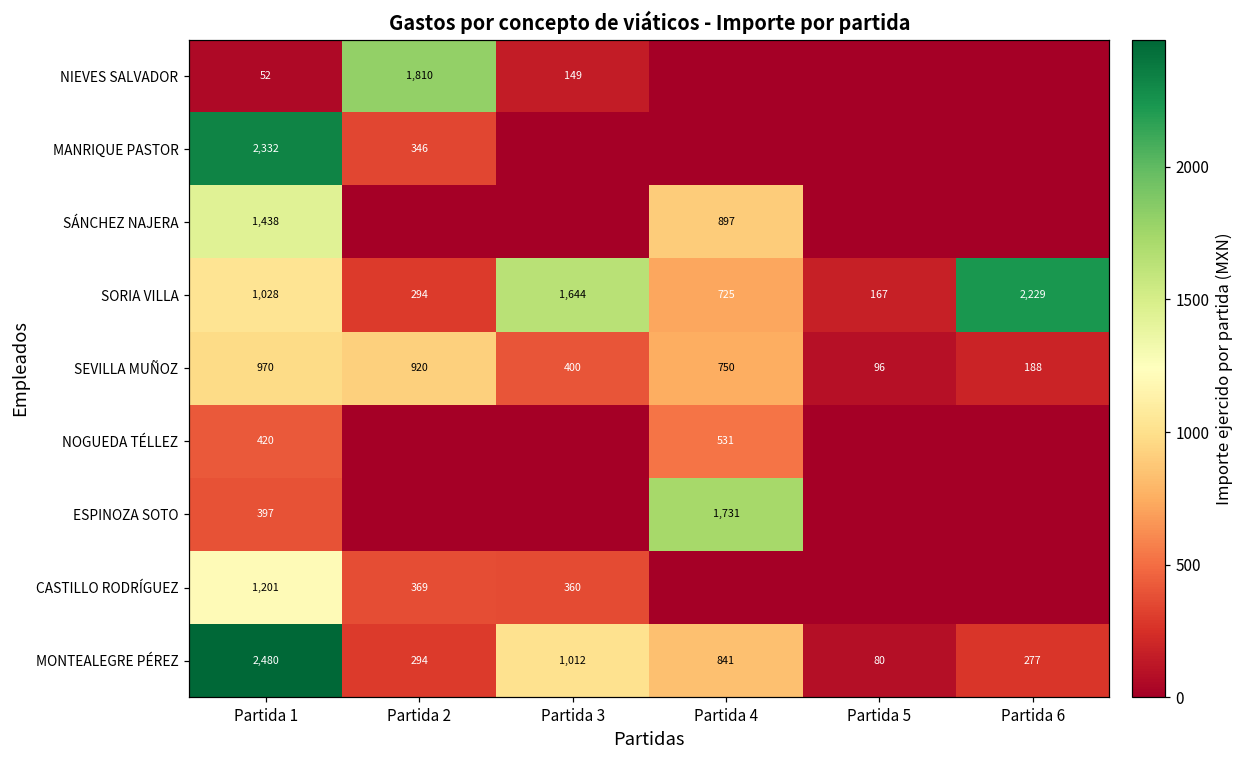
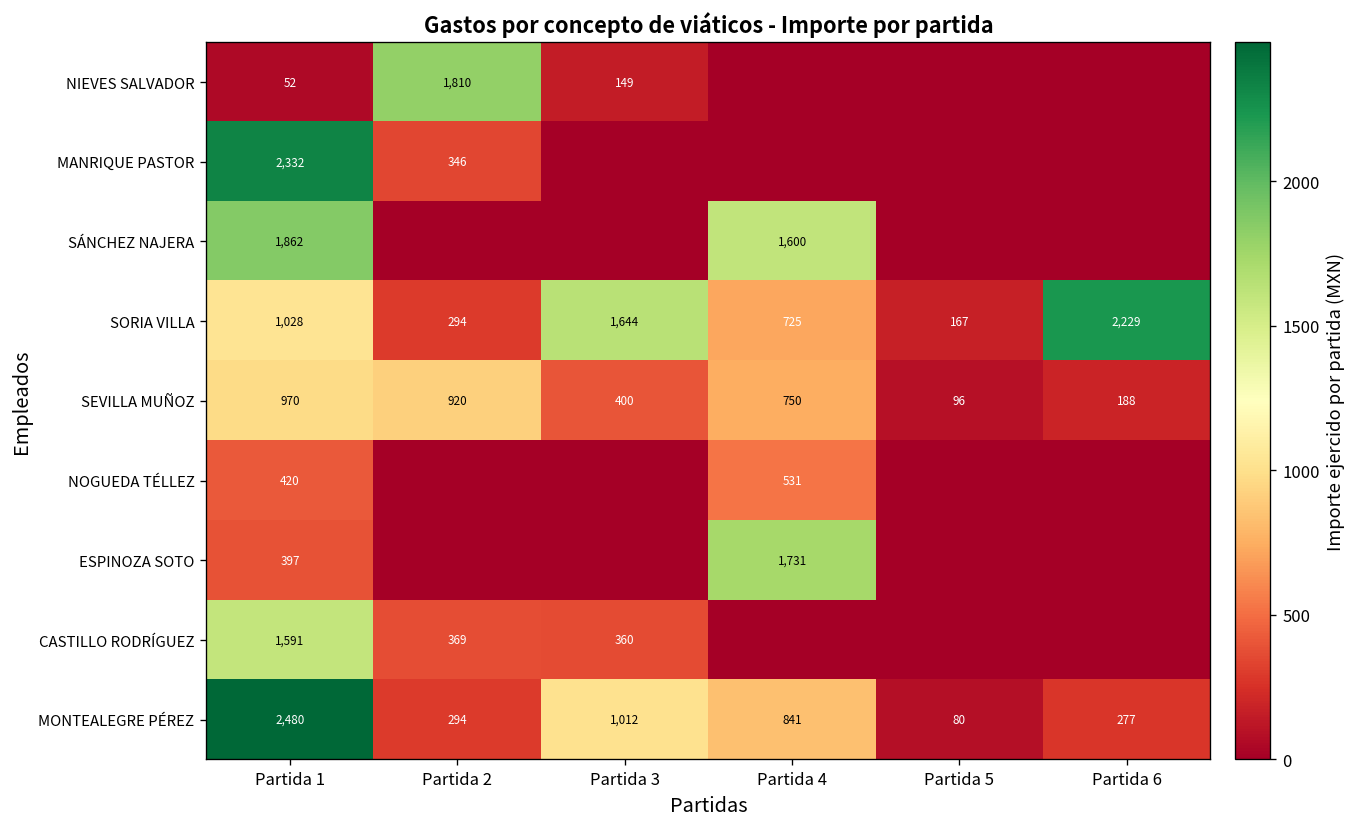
SÁNCHEZ NAJERA, Partida 1: 1,438 -> 1,862
SÁNCHEZ NAJERA, Partida 4: 897 -> 1,600
CASTILLO RODRÍGUEZ, Partida 1: 1,201 -> 1,591
